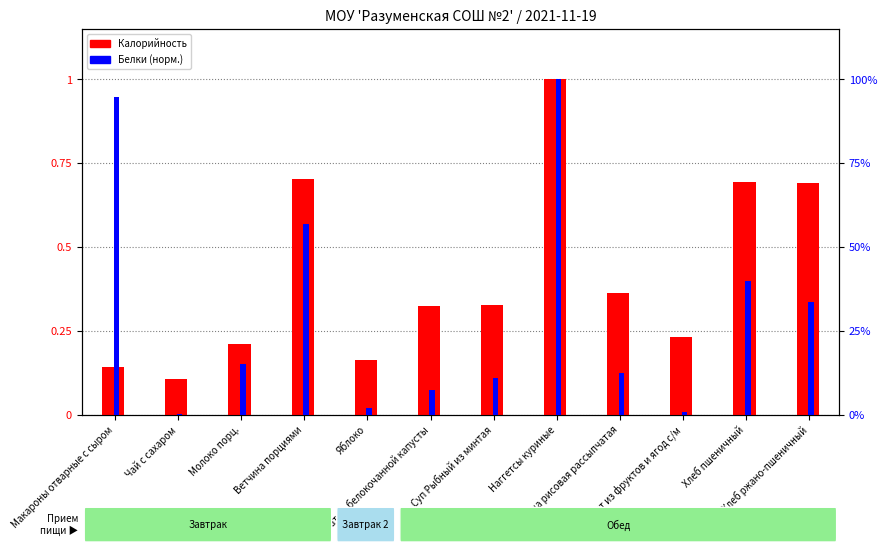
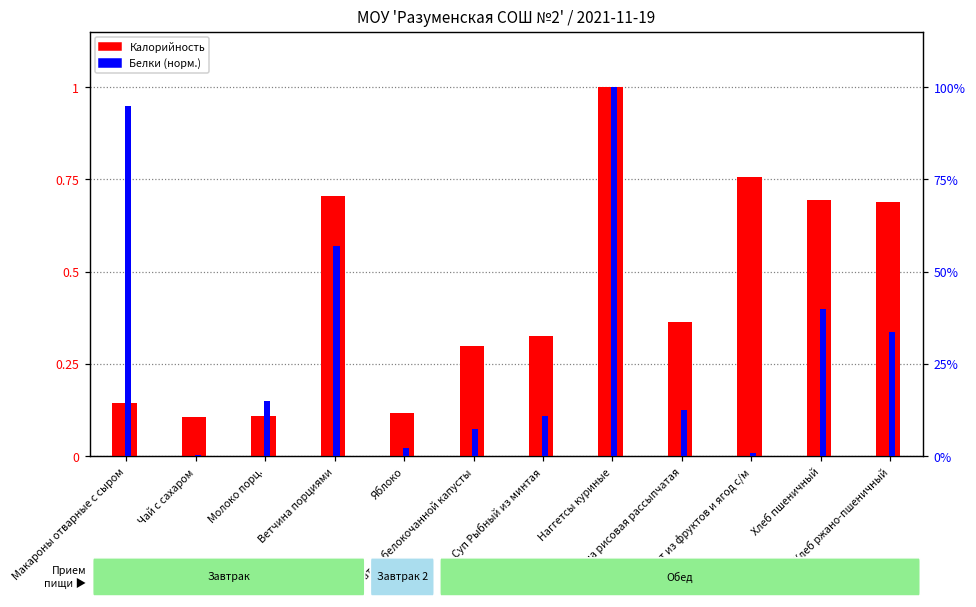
Калорийность, Молоко порц.: 0.21 -> 0.11
Калорийность, Яблоко: 0.16 -> 0.12
Калорийность, Салат из белокочанной капусты: 0.33 -> 0.30
Калорийность, Компот из фруктов и ягод с/м: 0.23 -> 0.76
